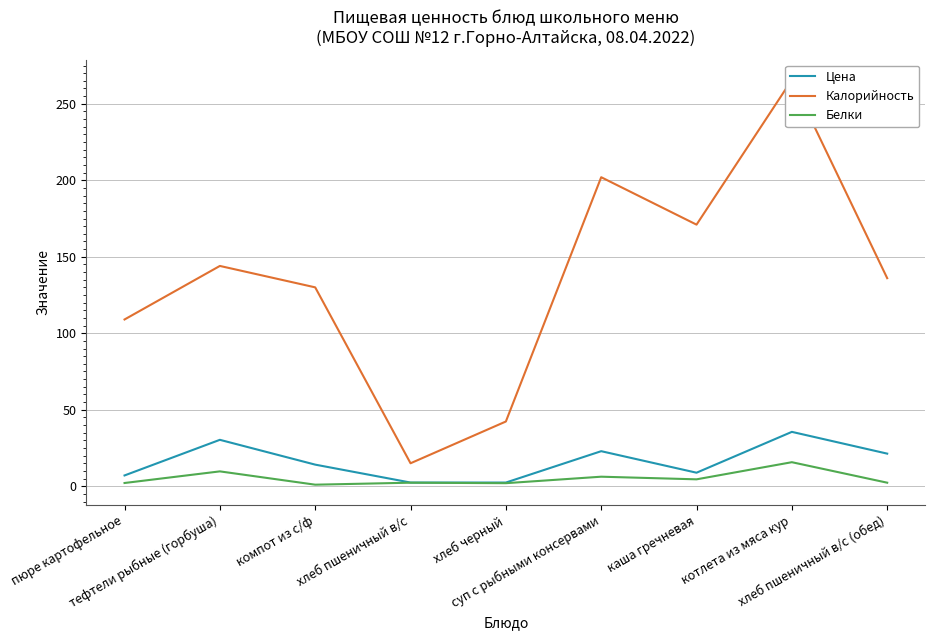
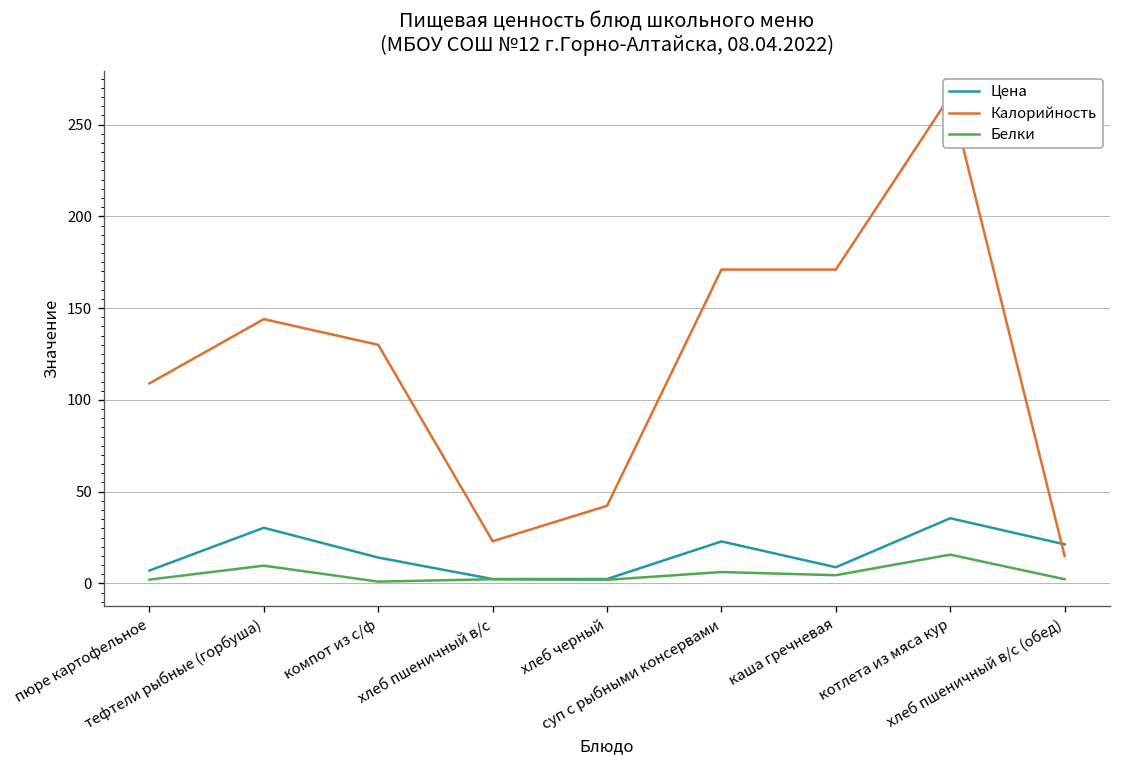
Калорийность, хлеб пшеничный в/с: 15 -> 23
Калорийность, суп с рыбными консервами: 202 -> 171
Калорийность, хлеб пшеничный в/с (обед): 136 -> 15
